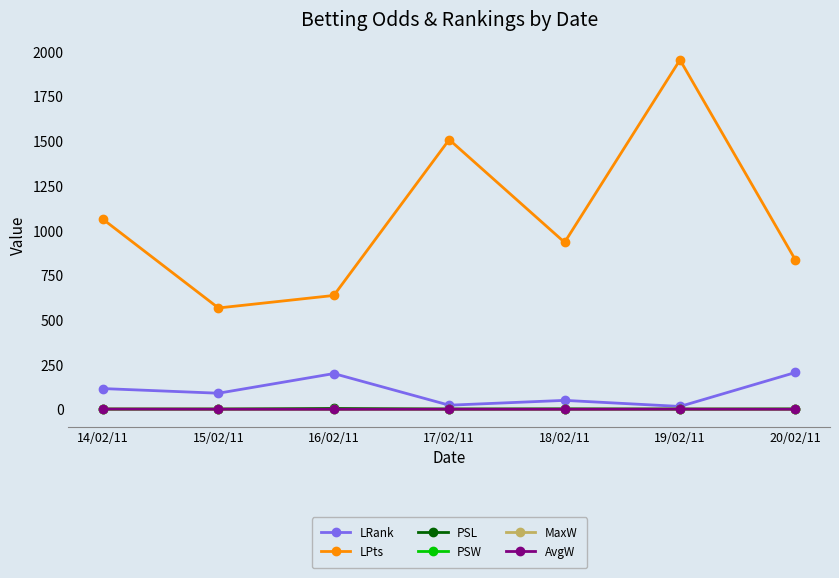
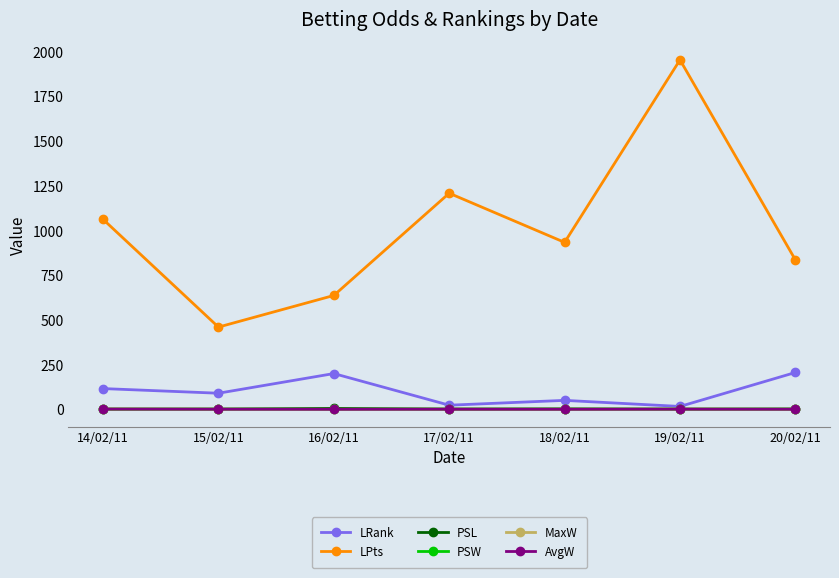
LPts, 15/02/11: 570 -> 460
LPts, 17/02/11: 1510 -> 1210
